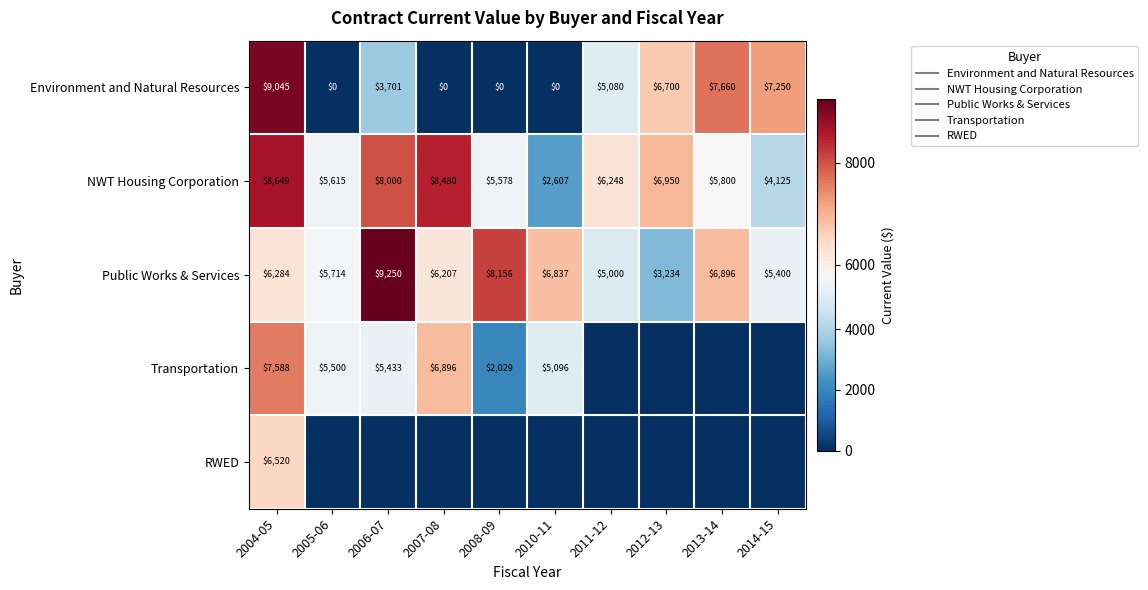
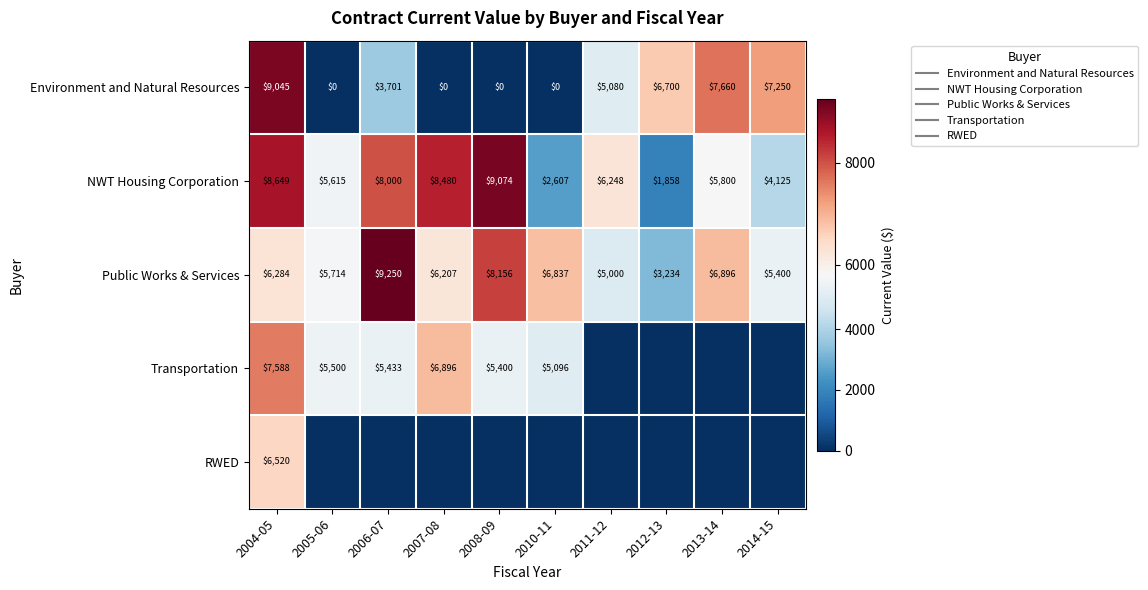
NWT Housing Corporation, 2008-09: $5,578 -> $9,074
NWT Housing Corporation, 2012-13: $6,950 -> $1,858
Transportation, 2008-09: $2,029 -> $5,400
